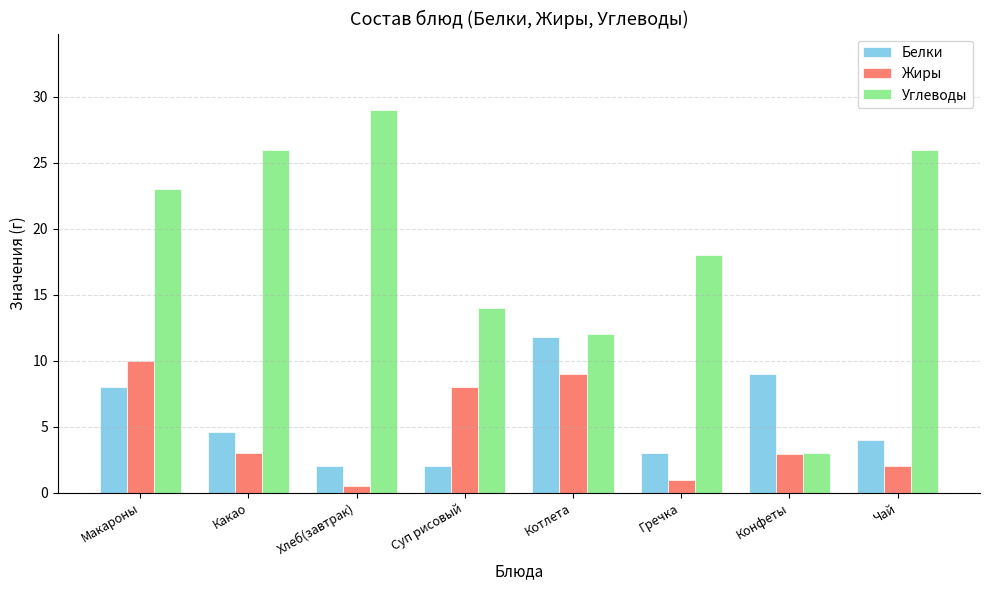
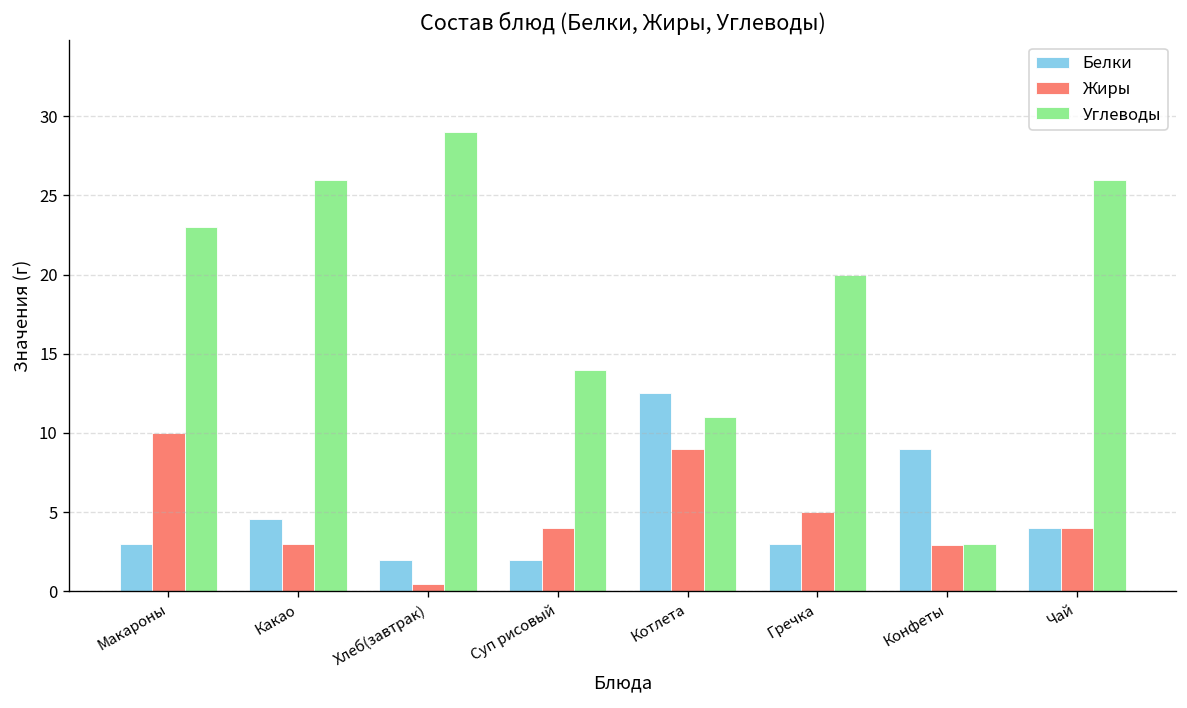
Белки, Макароны: 8 -> 3
Жиры, Суп рисовый: 8 -> 4
Белки, Котлета: 11.8 -> 12.5
Углеводы, Котлета: 12 -> 11
Жиры, Гречка: 1 -> 5
Углеводы, Гречка: 18 -> 20
Жиры, Чай: 2 -> 4
